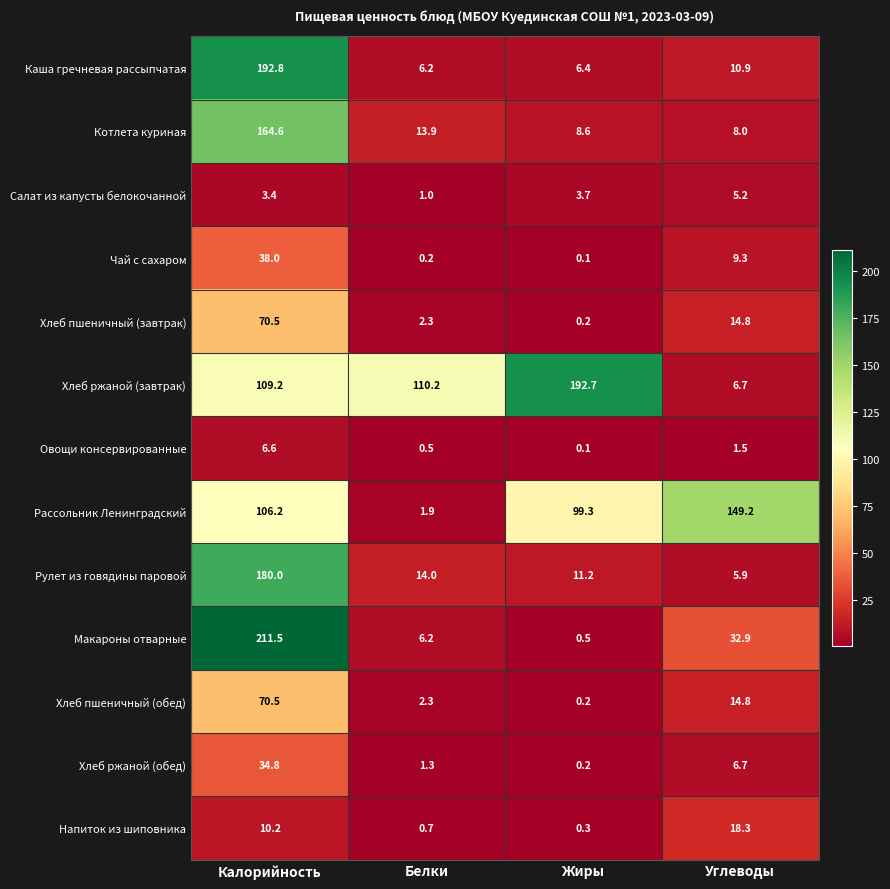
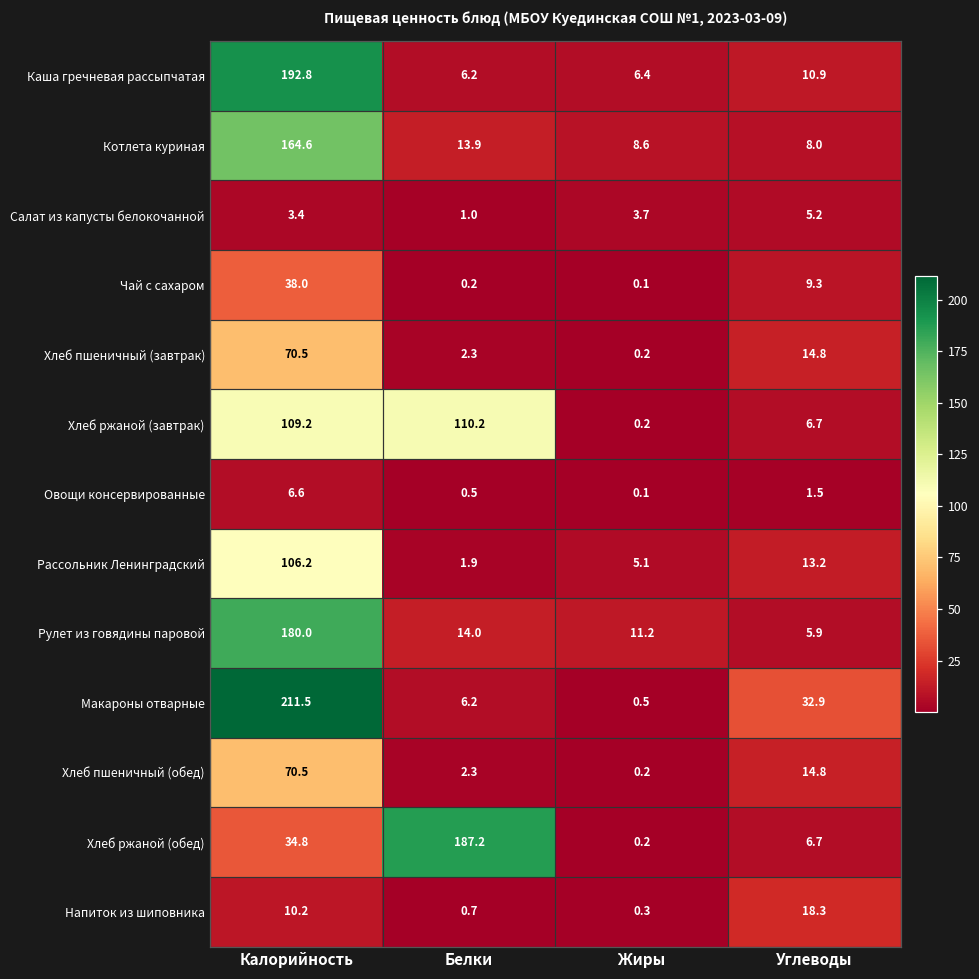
Хлеб ржаной (завтрак), Жиры: 192.7 -> 0.2
Рассольник Ленинградский, Жиры: 99.3 -> 5.1
Рассольник Ленинградский, Углеводы: 149.2 -> 13.2
Хлеб ржаной (обед), Белки: 1.3 -> 187.2
